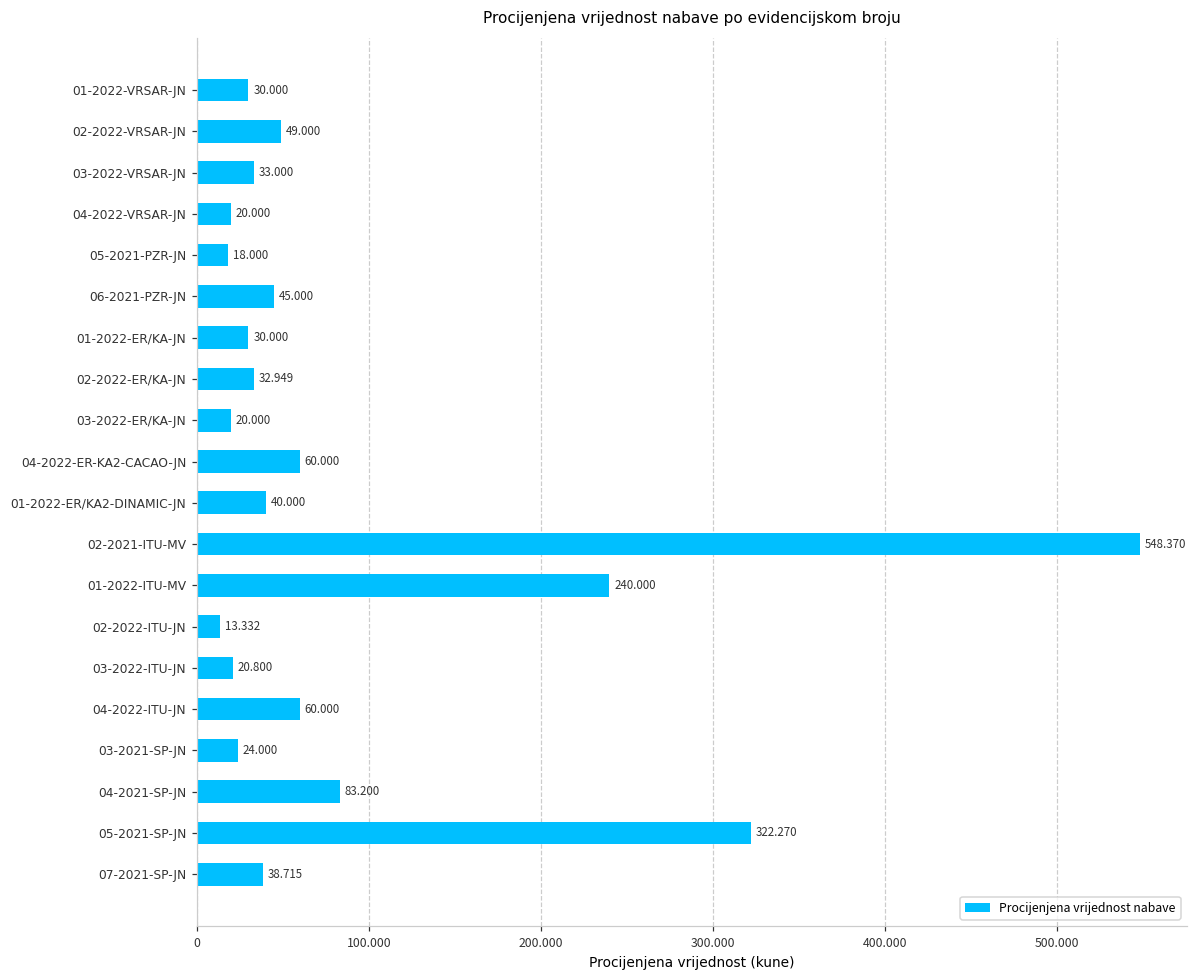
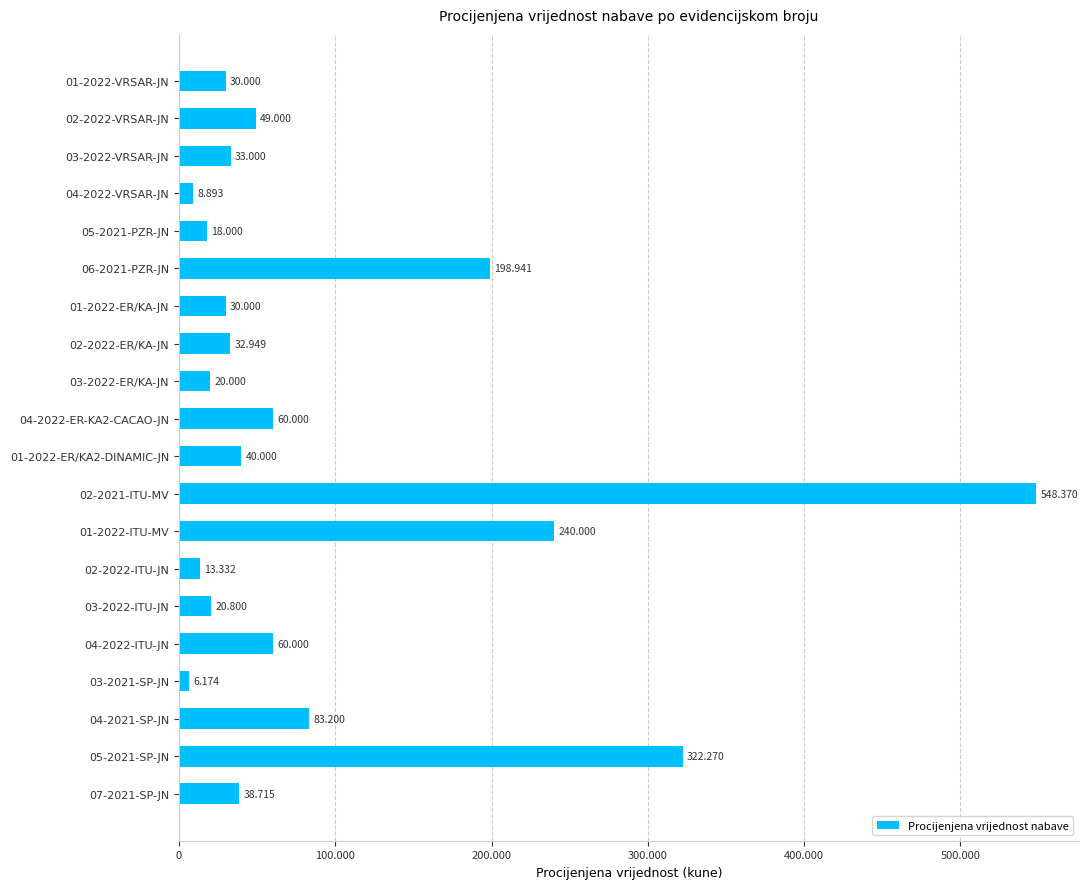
04-2022-VRSAR-JN: 20.000 -> 8.893
06-2021-PZR-JN: 45.000 -> 198.941
03-2021-SP-JN: 24.000 -> 6.174
